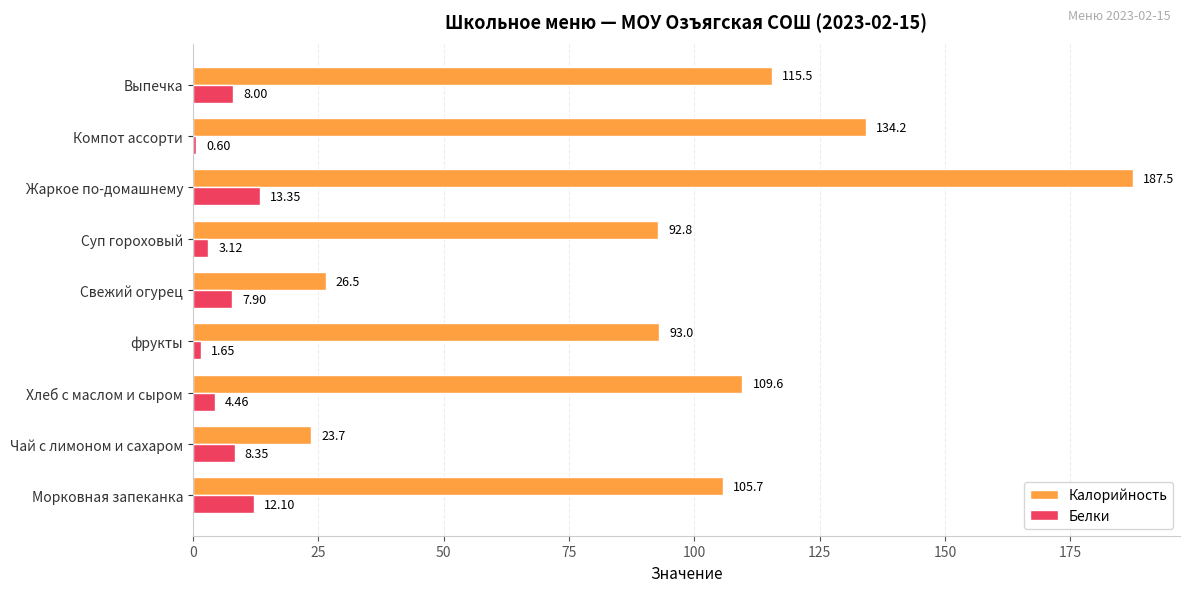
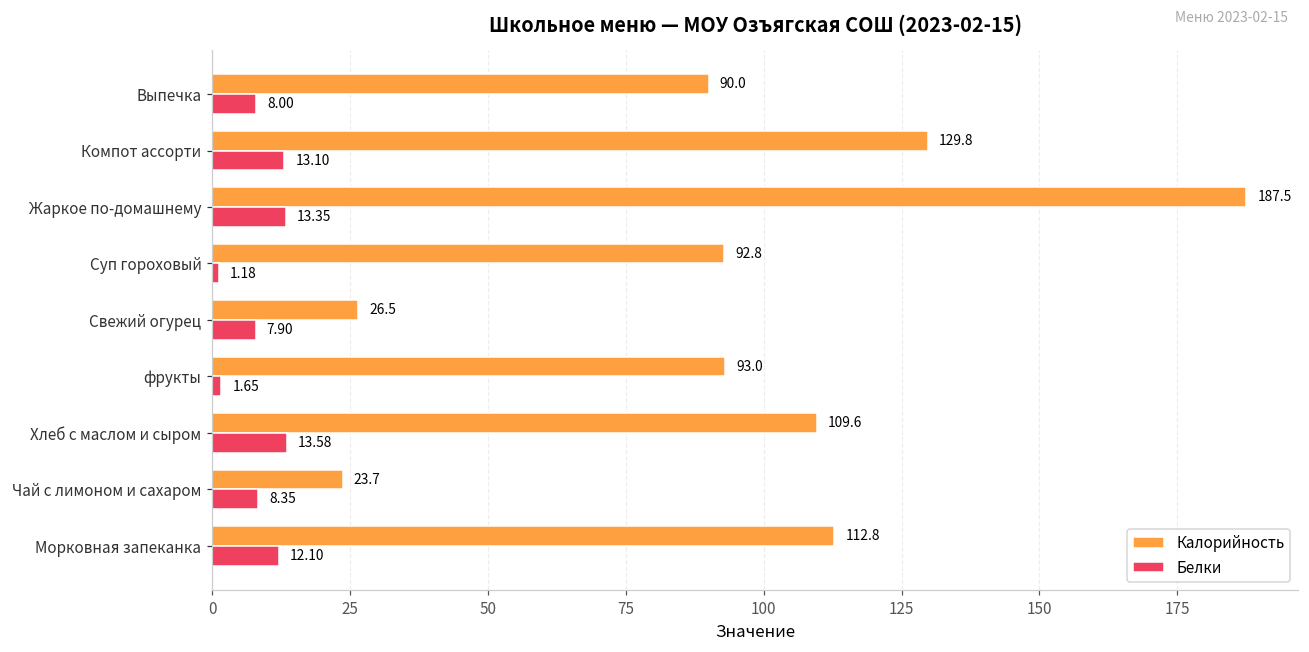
Калорийность, Выпечка: 115.5 -> 90.0
Калорийность, Компот ассорти: 134.2 -> 129.8
Белки, Компот ассорти: 0.60 -> 13.10
Белки, Суп гороховый: 3.12 -> 1.18
Белки, Хлеб с маслом и сыром: 4.46 -> 13.58
Калорийность, Морковная запеканка: 105.7 -> 112.8
